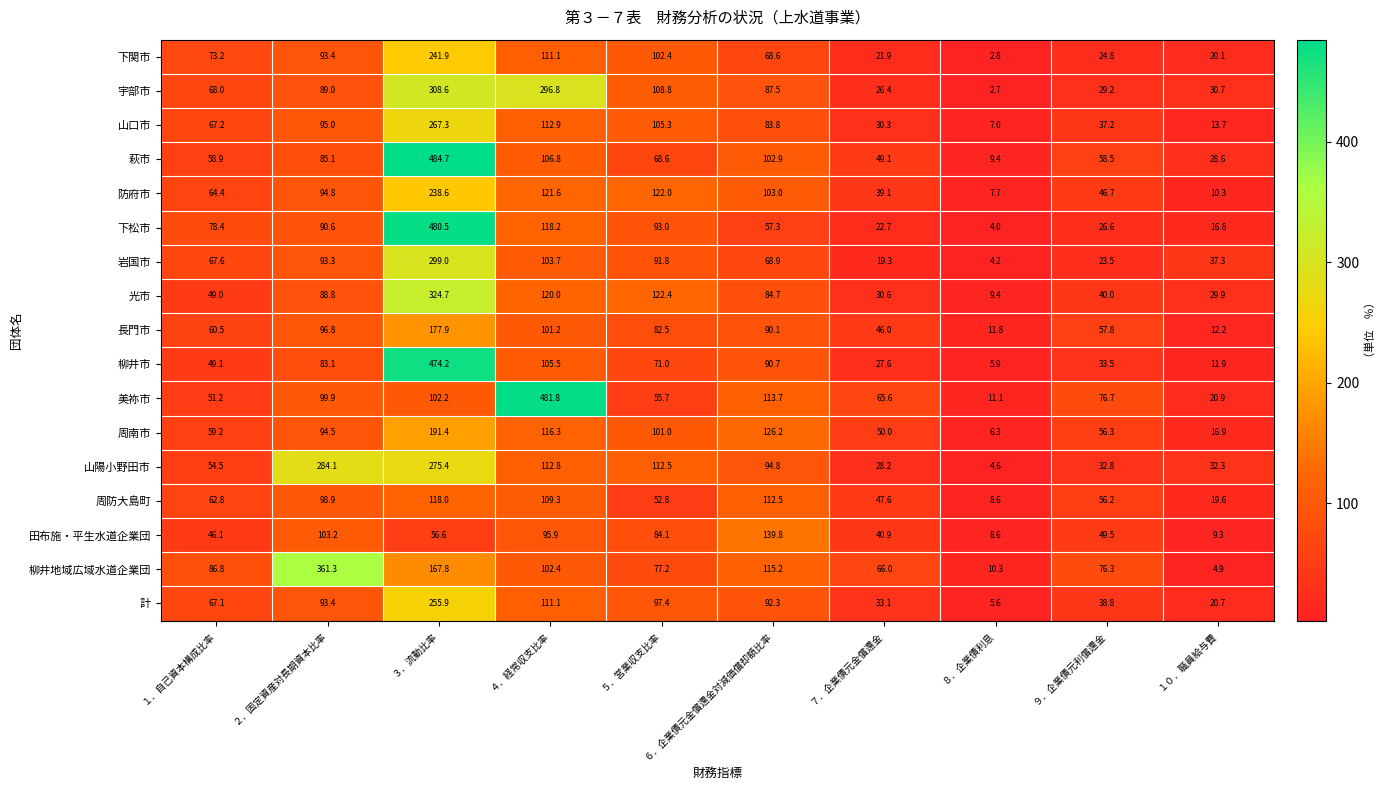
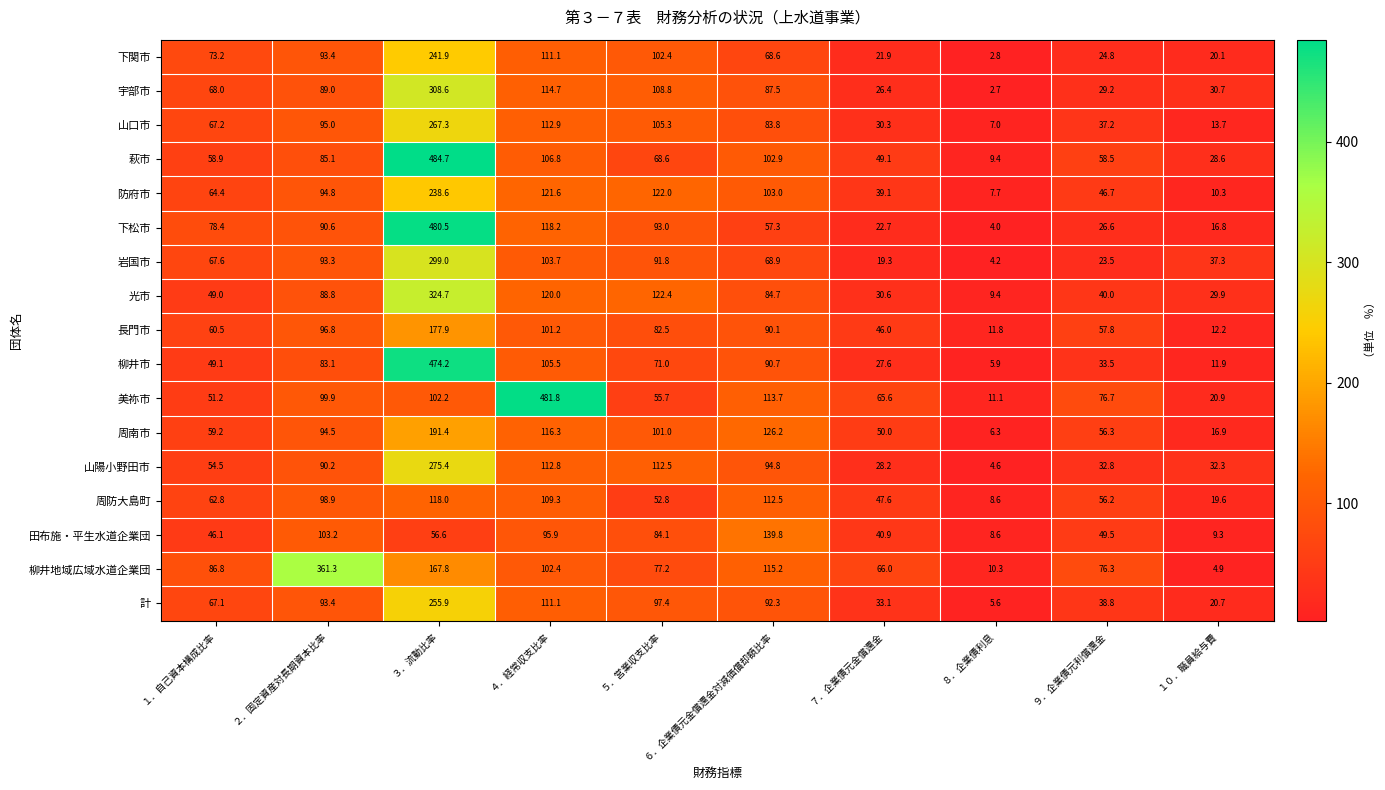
宇部市, ４．経常収支比率: 296.8 -> 114.7
山陽小野田市, ２．固定資産対長期資本比率: 284.1 -> 90.2
